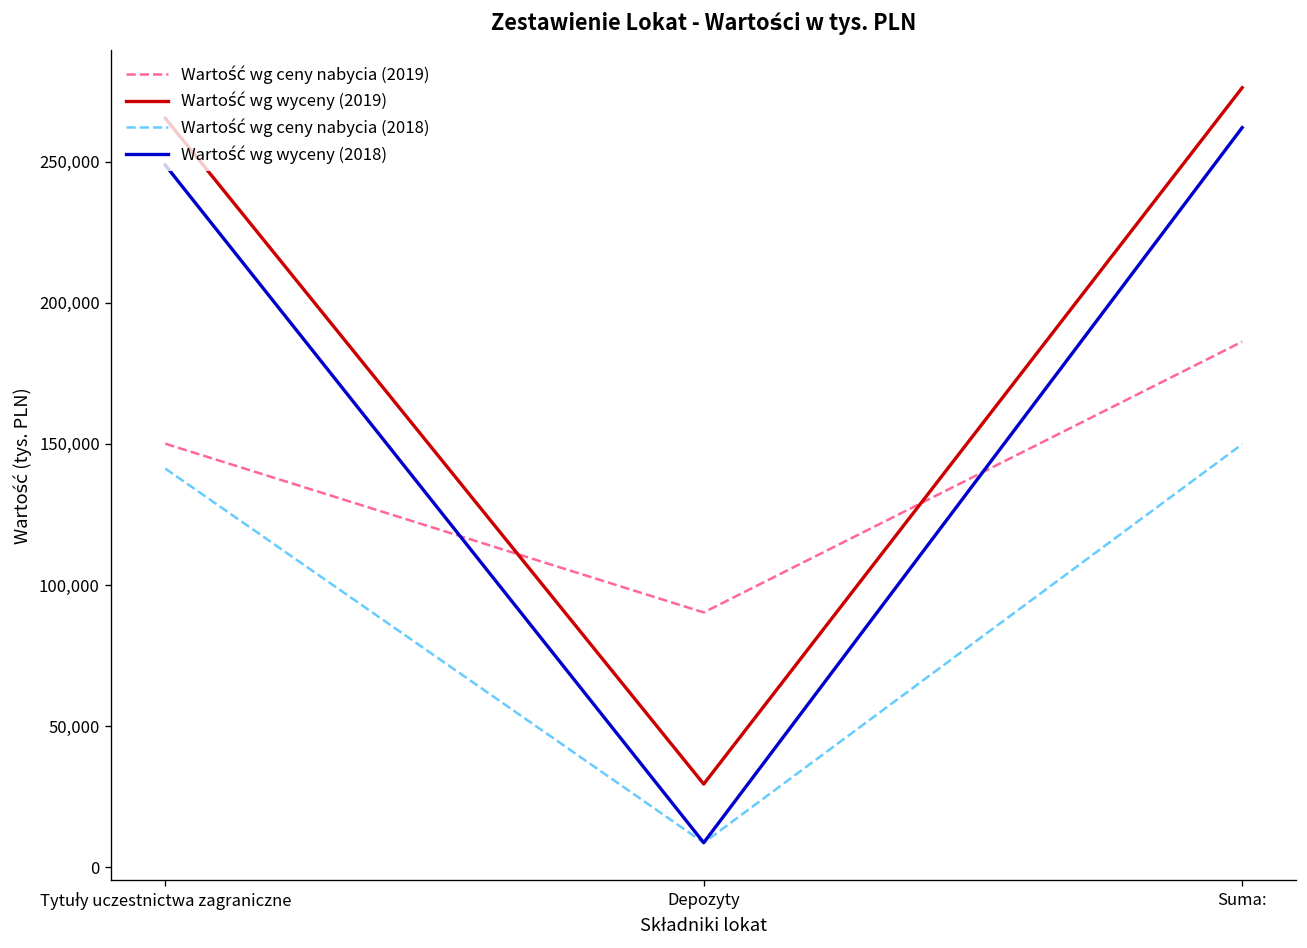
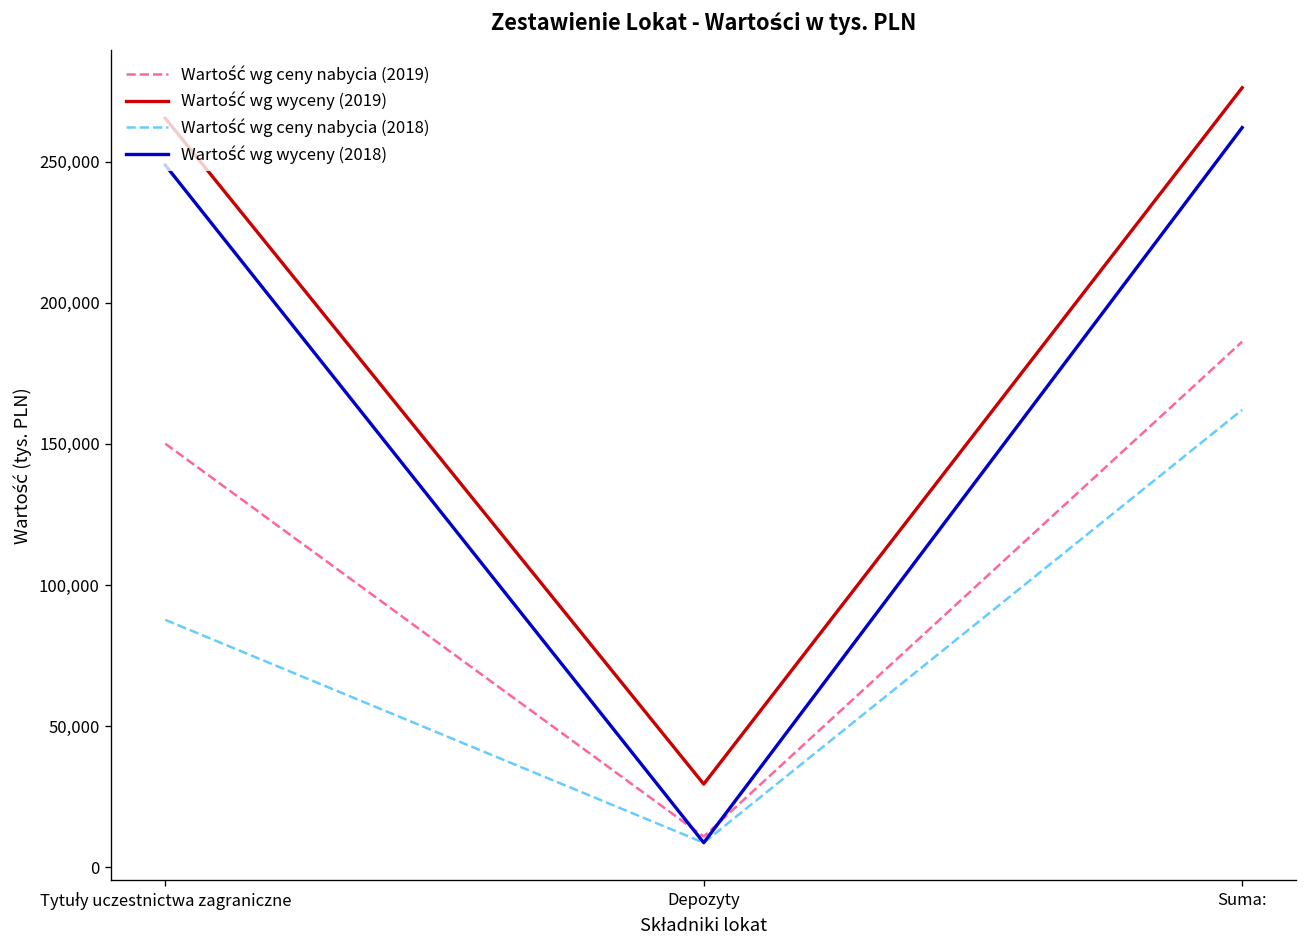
Wartość wg ceny nabycia (2018), Tytuły uczestnictwa zagraniczne: 141,000 -> 88,000
Wartość wg ceny nabycia (2019), Depozyty: 90,000 -> 11,000
Wartość wg ceny nabycia (2018), Suma:: 150,000 -> 162,000
